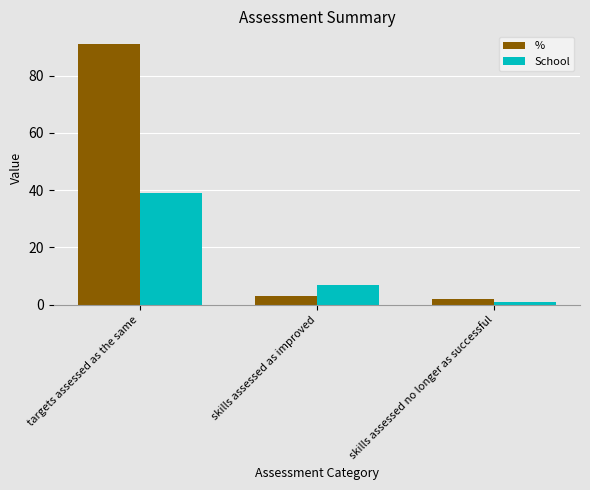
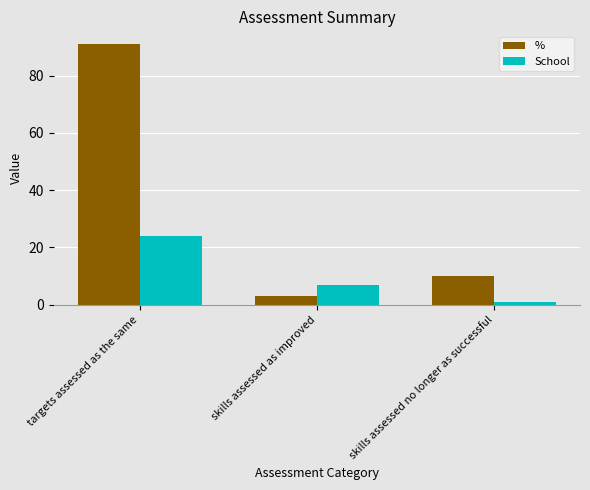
School, targets assessed as the same: 39 -> 24
%, skills assessed no longer as successful: 2 -> 10
